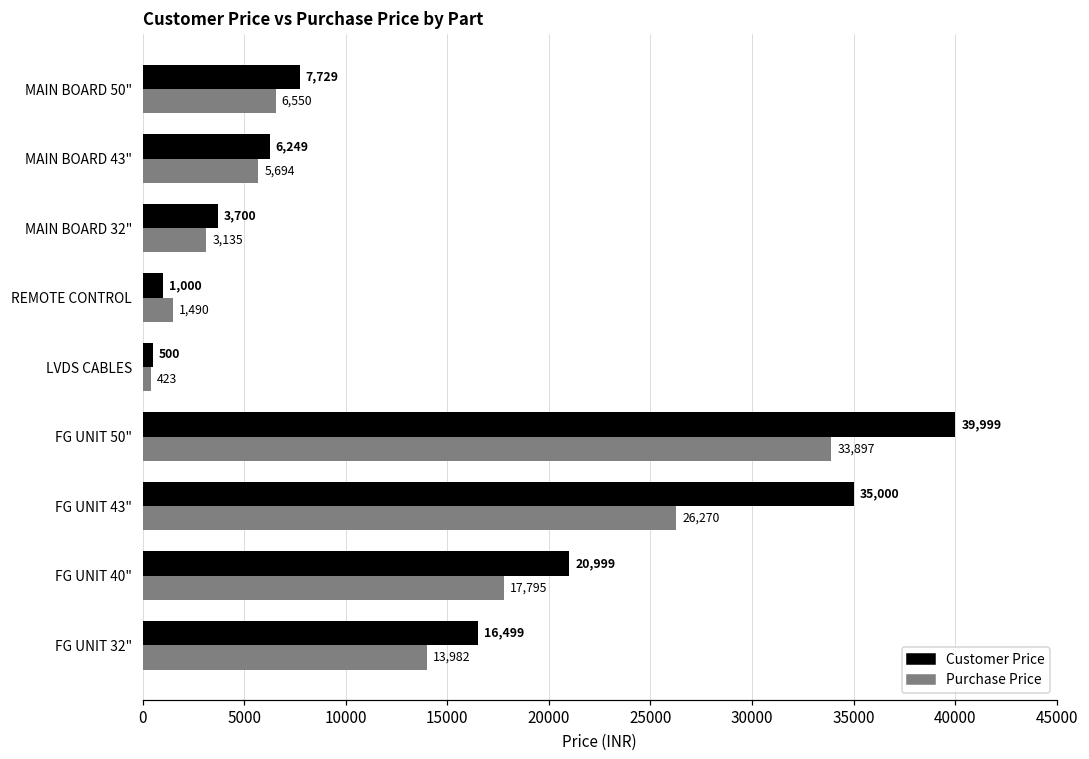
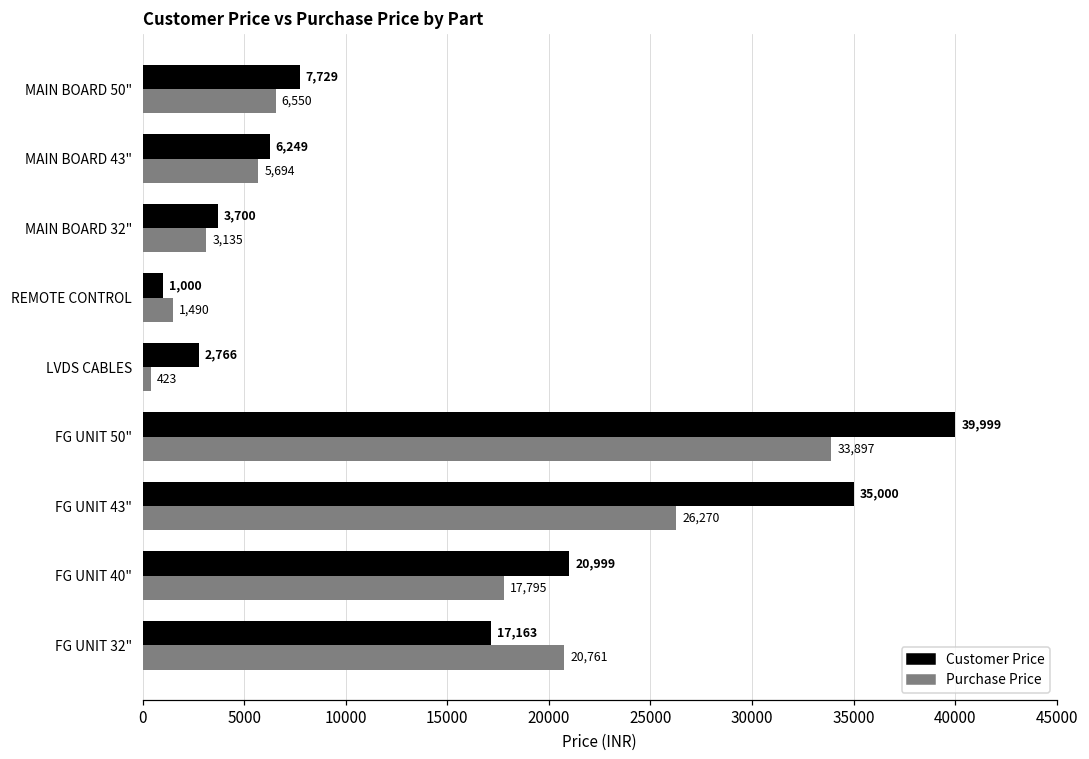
Customer Price, LVDS CABLES: 500 -> 2,766
Customer Price, FG UNIT 32": 16,499 -> 17,163
Purchase Price, FG UNIT 32": 13,982 -> 20,761
